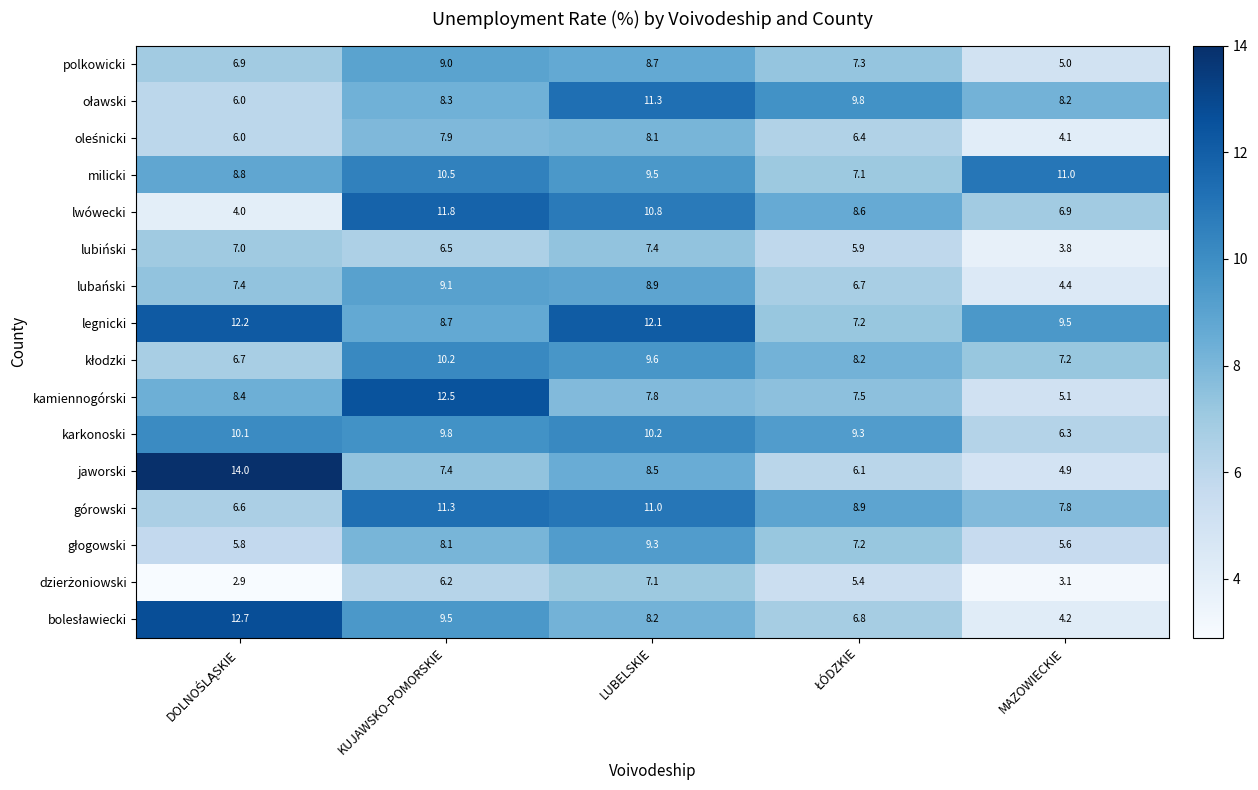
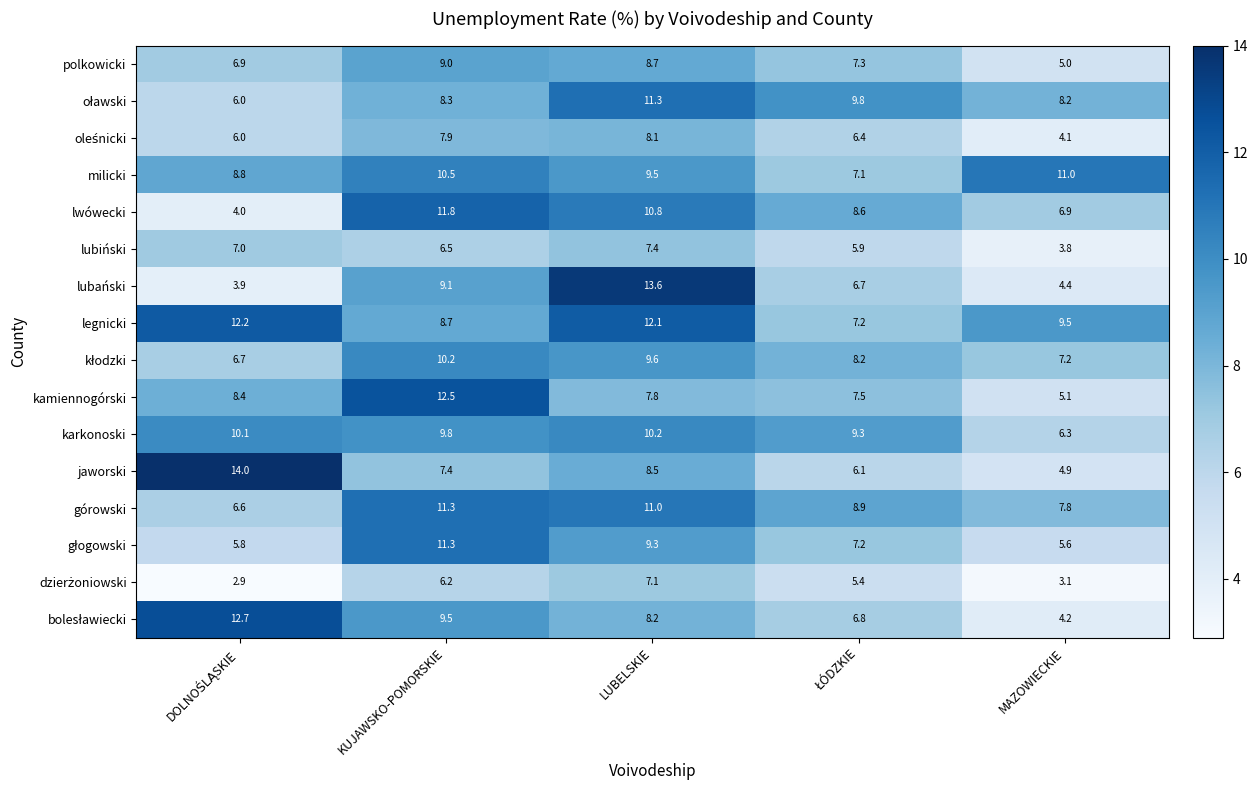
lubański, DOLNOŚLĄSKIE: 7.4 -> 3.9
lubański, LUBELSKIE: 8.9 -> 13.6
głogowski, KUJAWSKO-POMORSKIE: 8.1 -> 11.3
